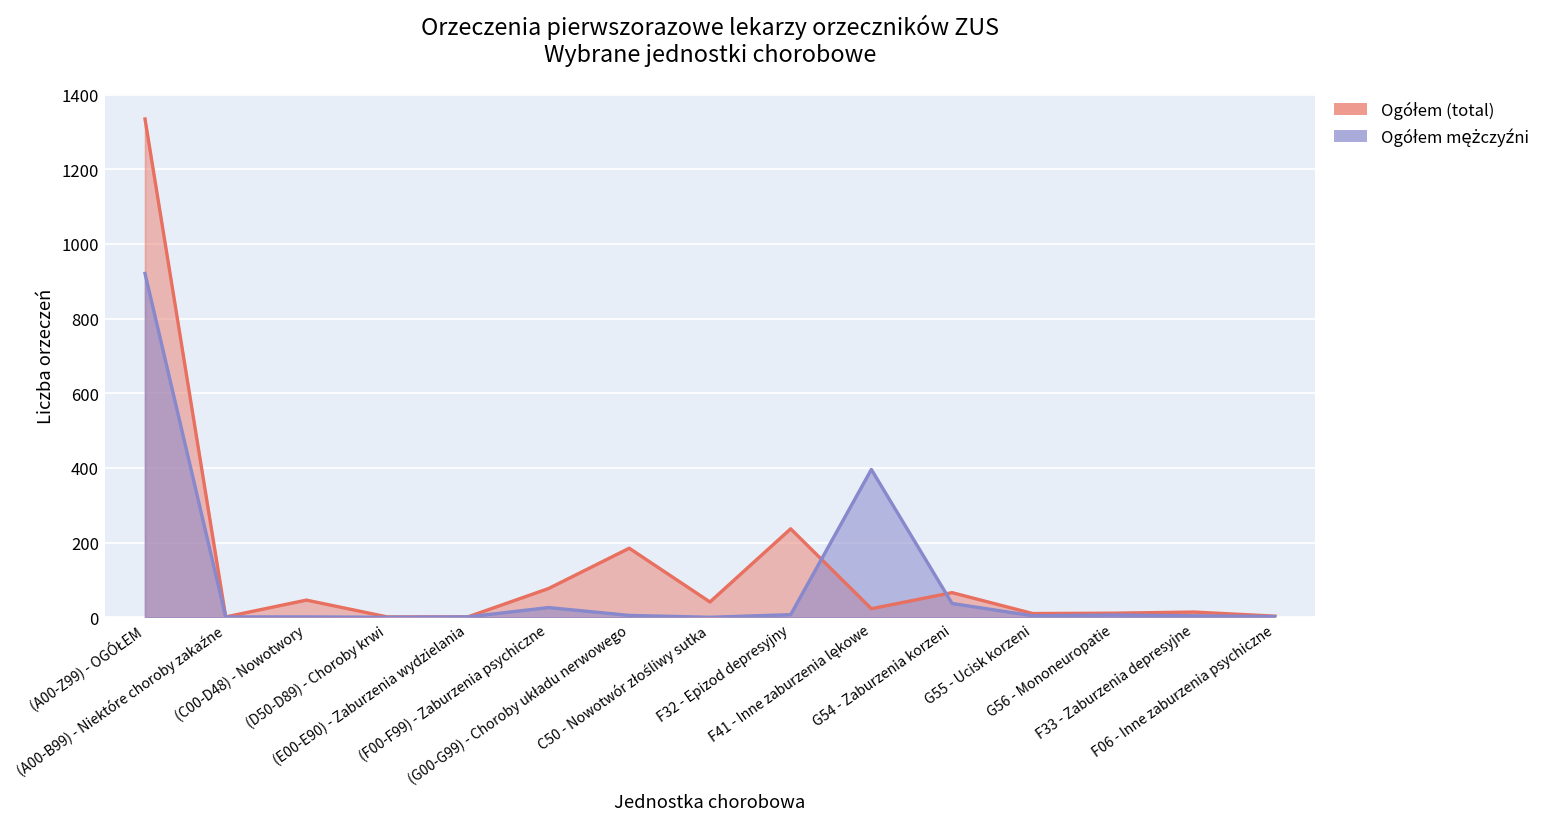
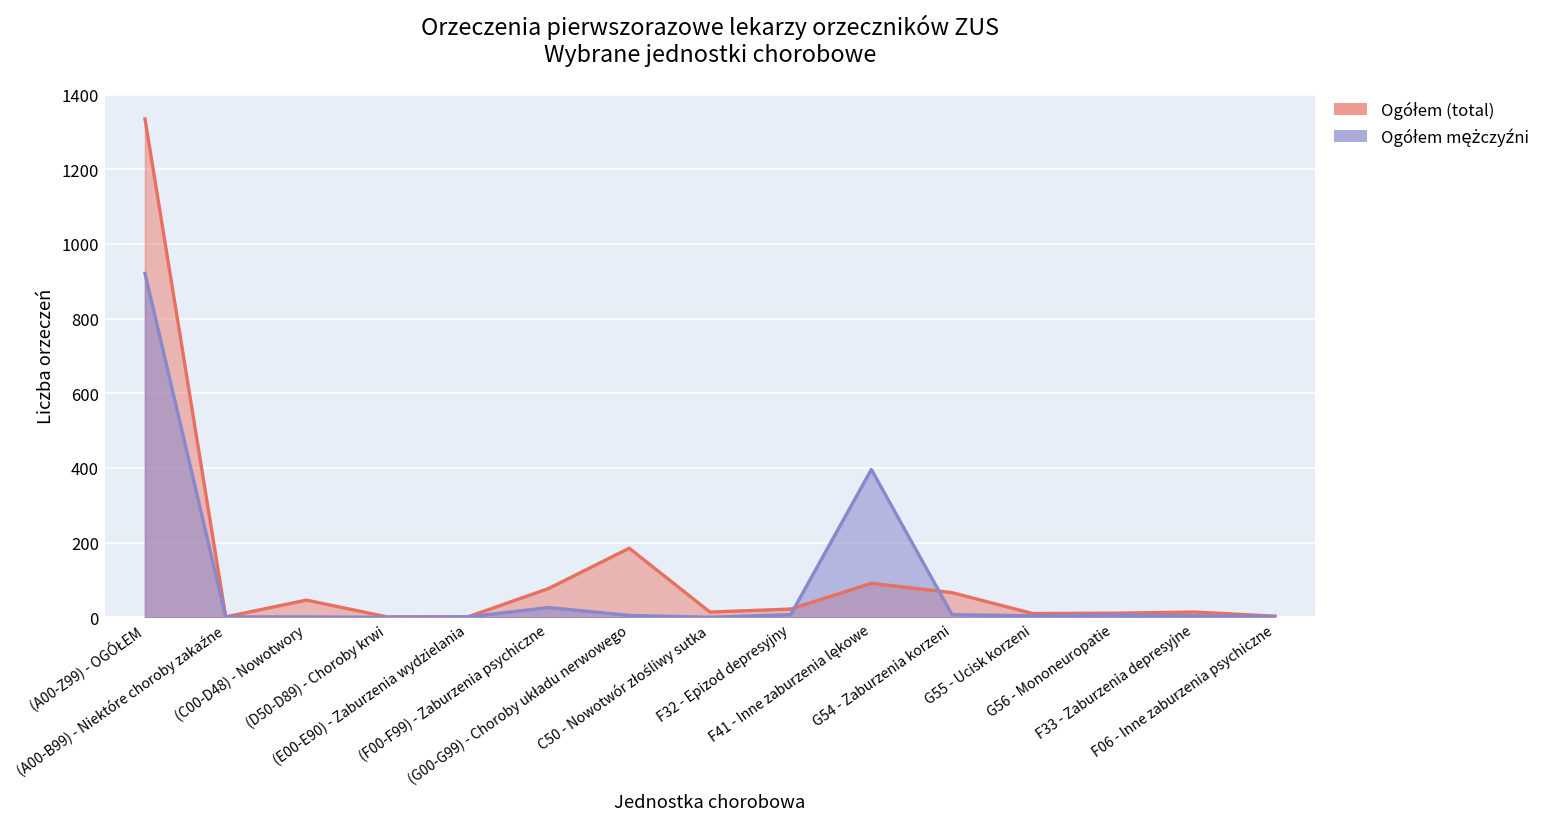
Ogółem (total), C50 - Nowotwór złośliwy sutka: 40 -> 10
Ogółem (total), F32 - Epizod depresyjny: 240 -> 20
Ogółem (total), F41 - Inne zaburzenia lękowe: 20 -> 90
Ogółem mężczyźni, G54 - Zaburzenia korzeni: 40 -> 10
